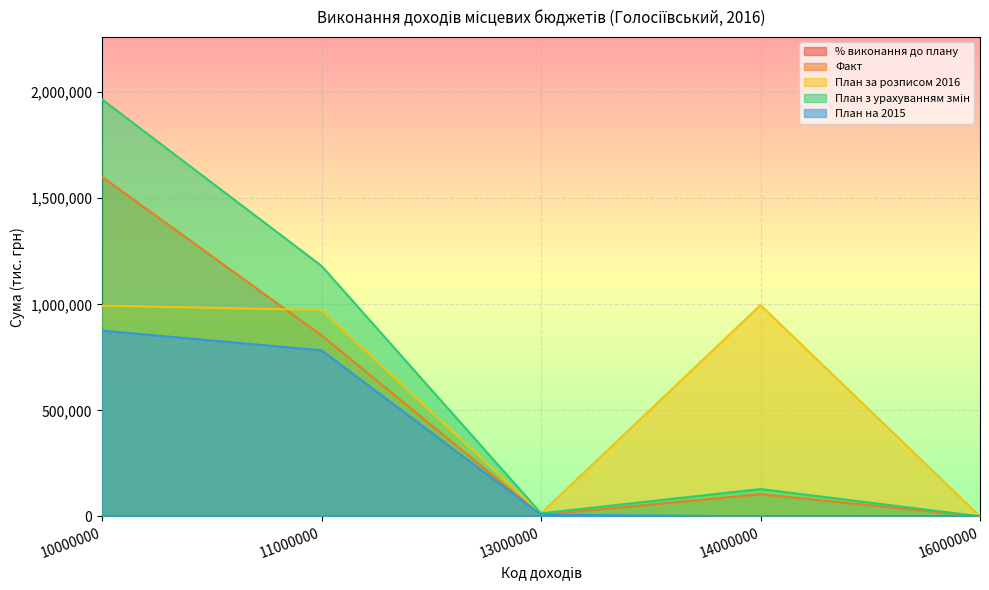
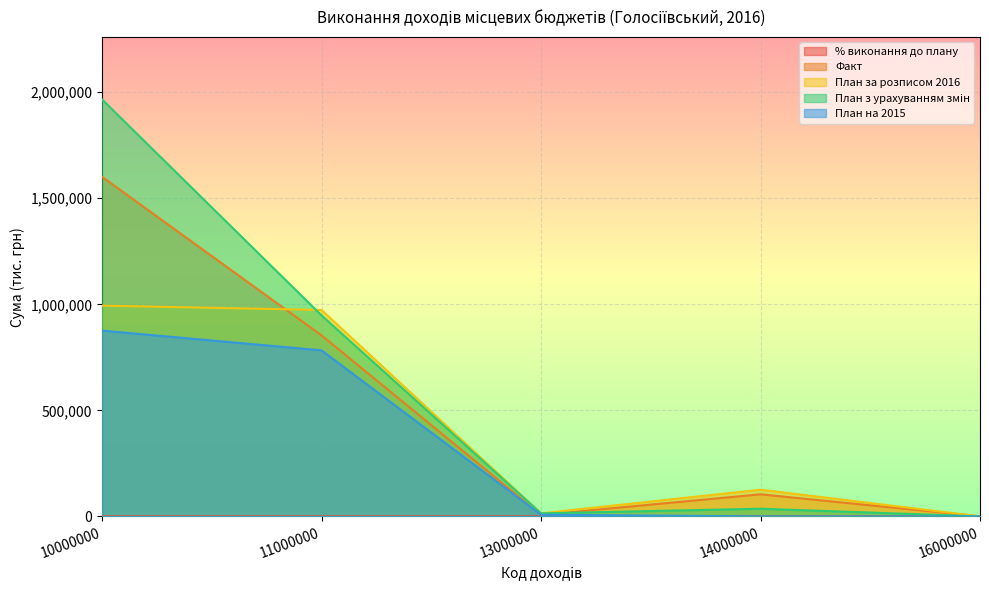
План з урахуванням змін, 11000000: 1,180,000 -> 950,000
План за розписом 2016, 14000000: 1,000,000 -> 130,000
План з урахуванням змін, 14000000: 130,000 -> 40,000
